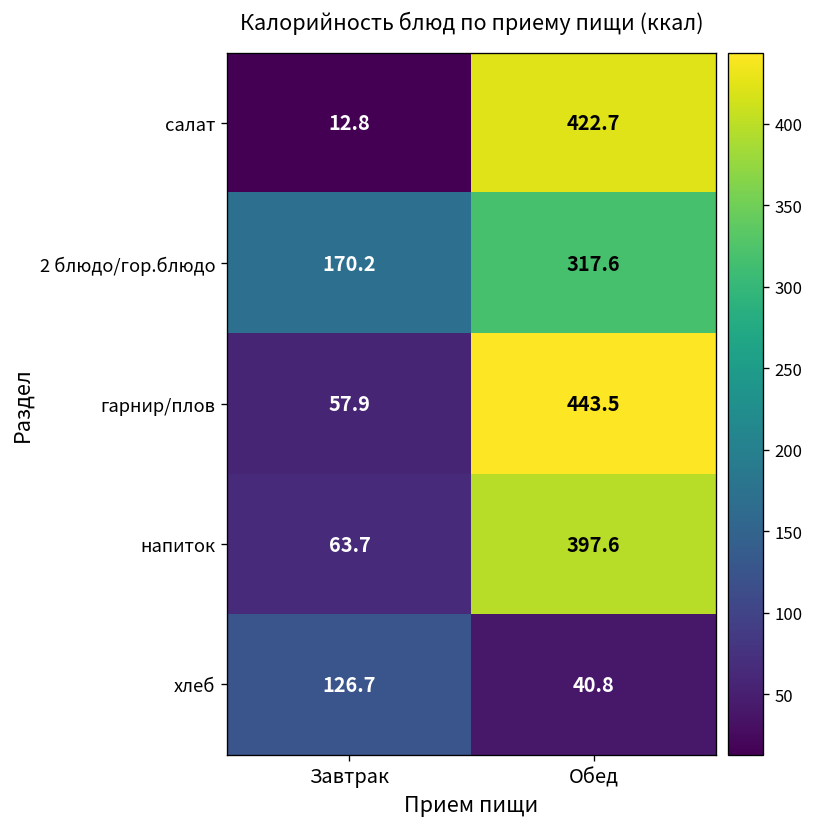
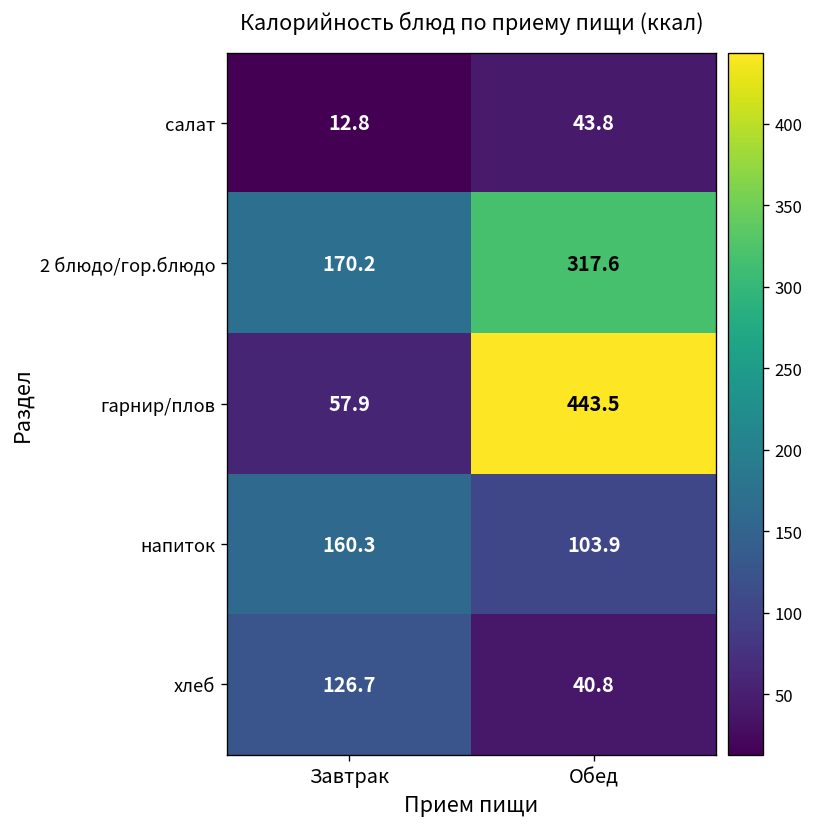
салат, Обед: 422.7 -> 43.8
напиток, Завтрак: 63.7 -> 160.3
напиток, Обед: 397.6 -> 103.9
